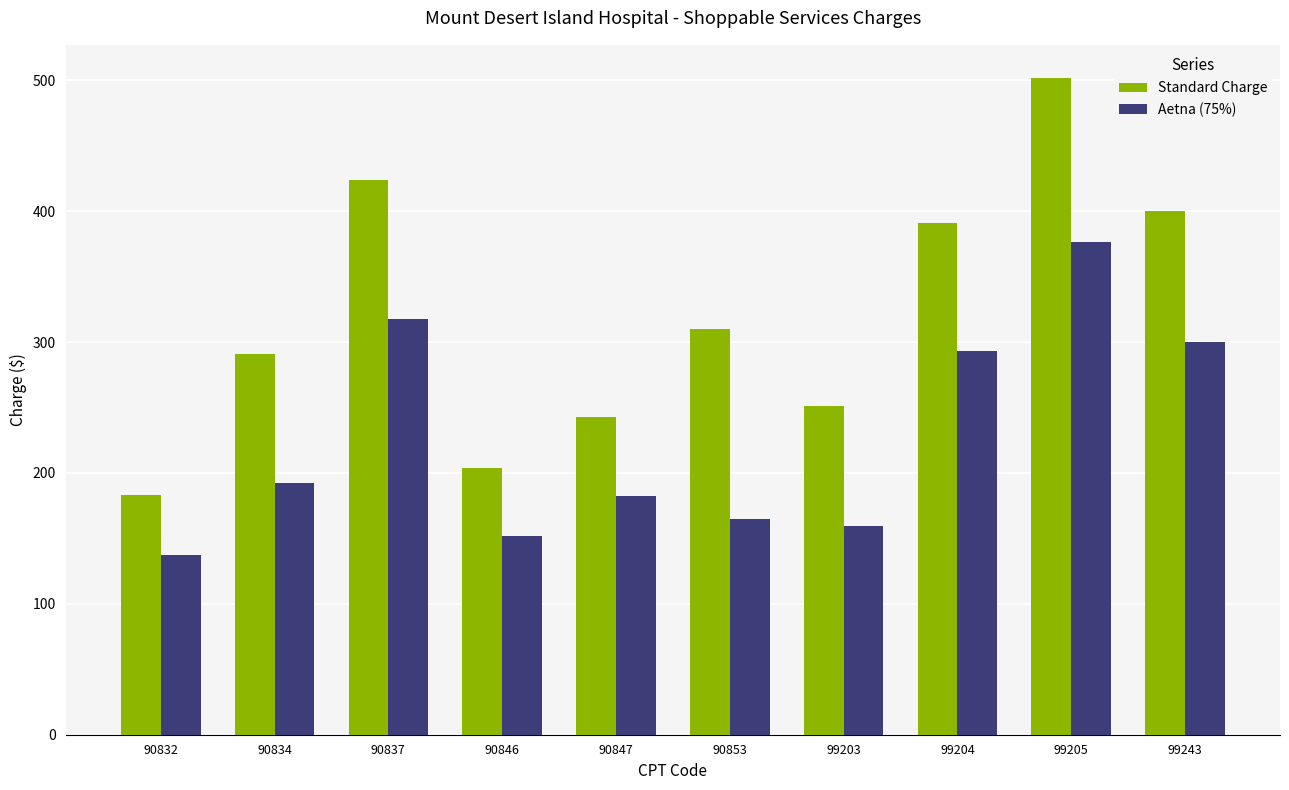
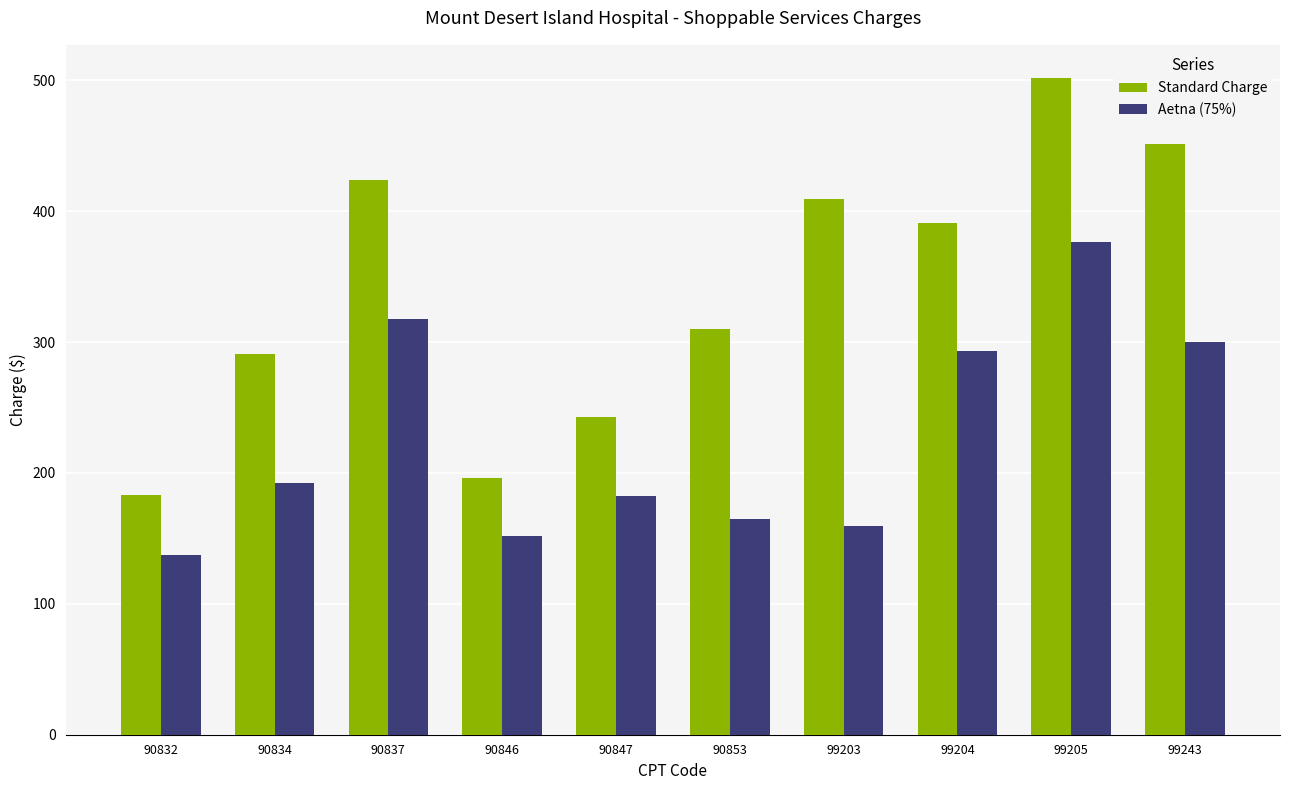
Standard Charge, 90846: 204 -> 196
Standard Charge, 99203: 251 -> 409
Standard Charge, 99243: 400 -> 451
